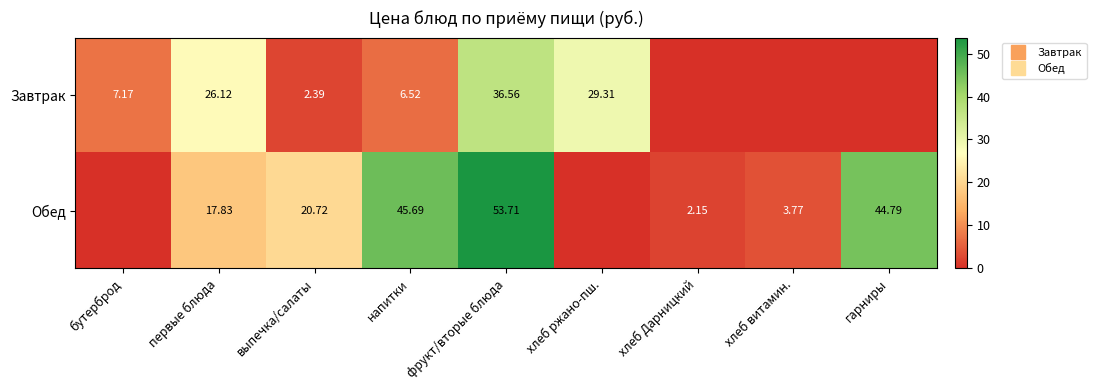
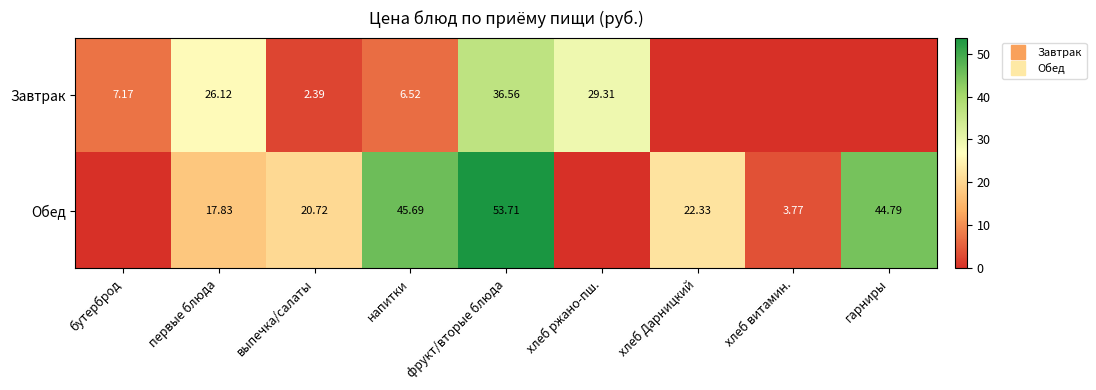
Обед, хлеб Дарницкий: 2.15 -> 22.33
